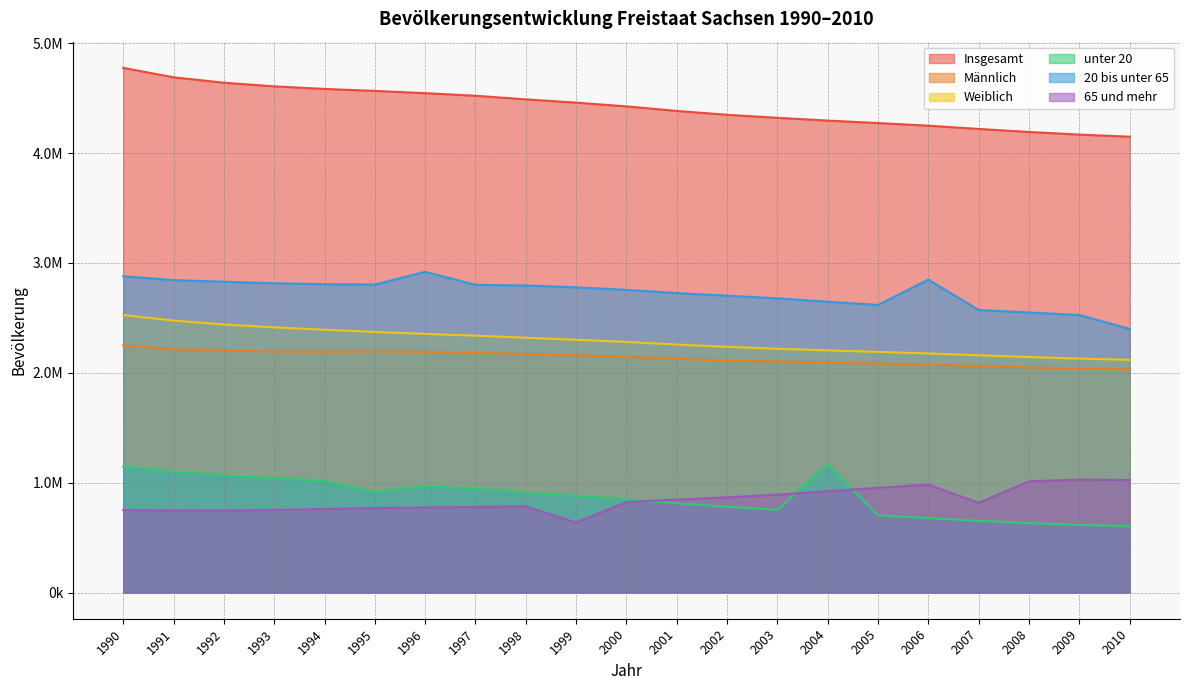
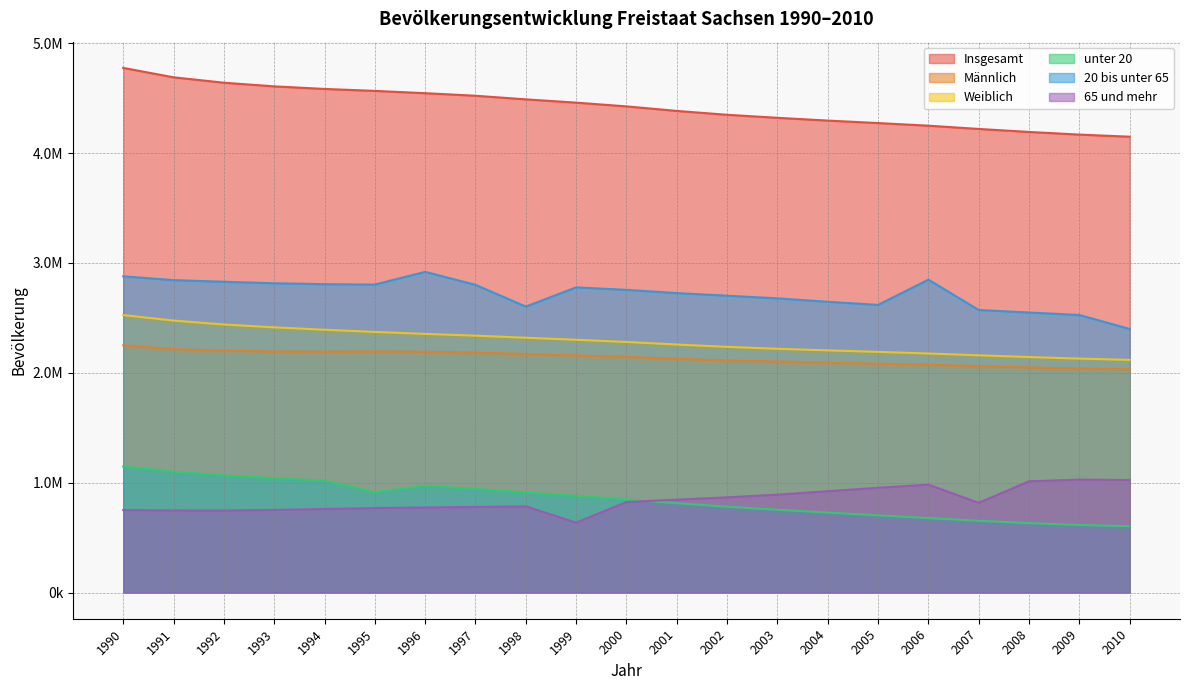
20 bis unter 65, 1998: 2790000 -> 2600000
unter 20, 2004: 1170000 -> 730000
